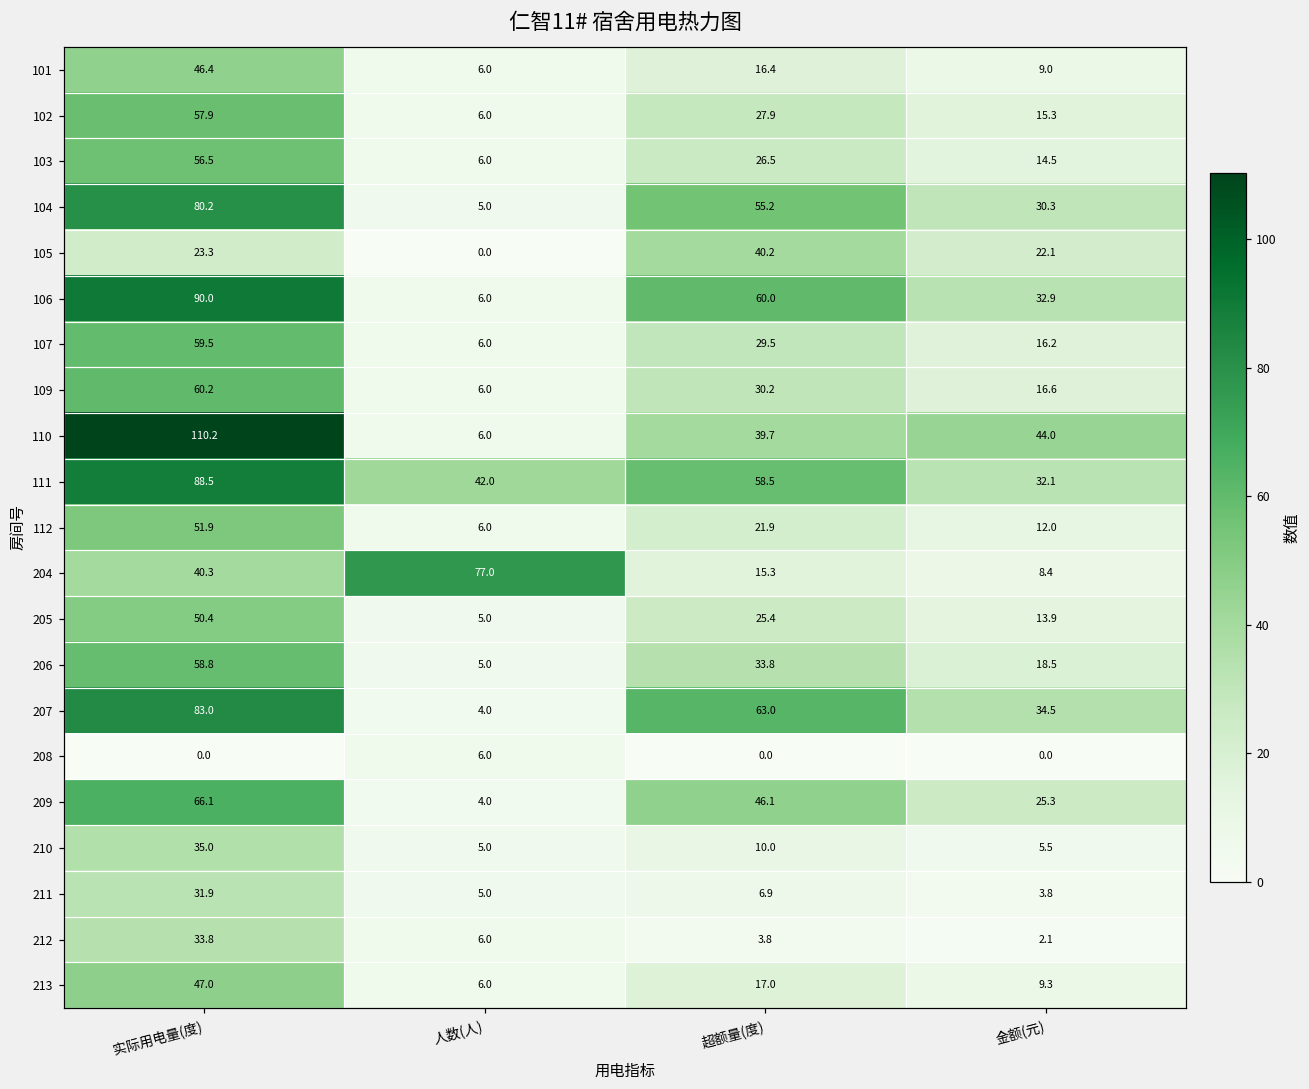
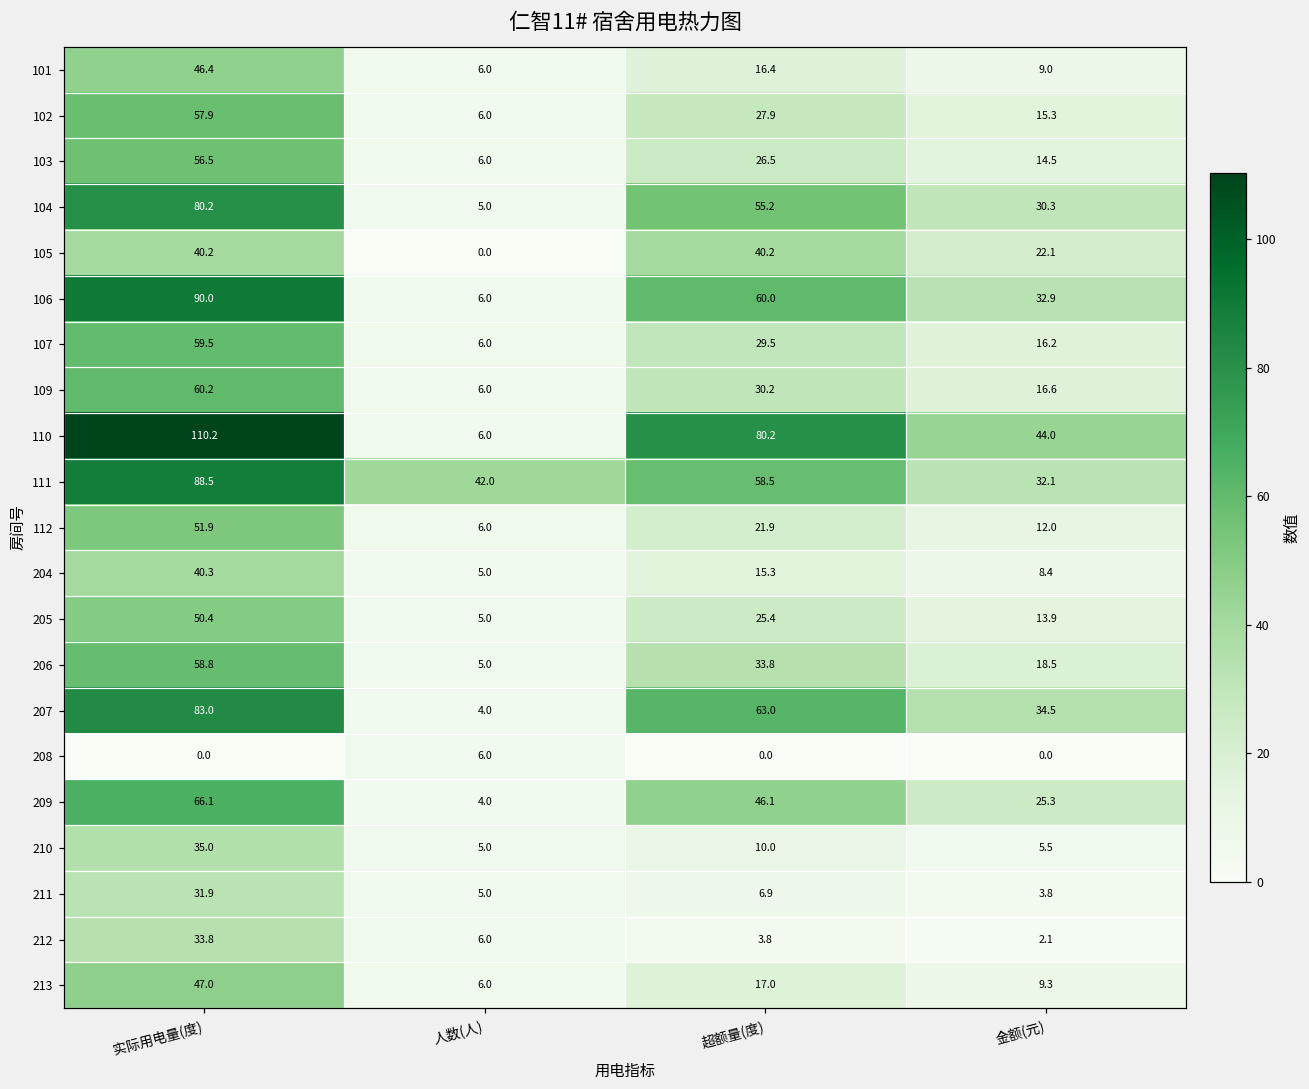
105, 实际用电量(度): 23.3 -> 40.2
110, 超额量(度): 39.7 -> 80.2
204, 人数(人): 77.0 -> 5.0
